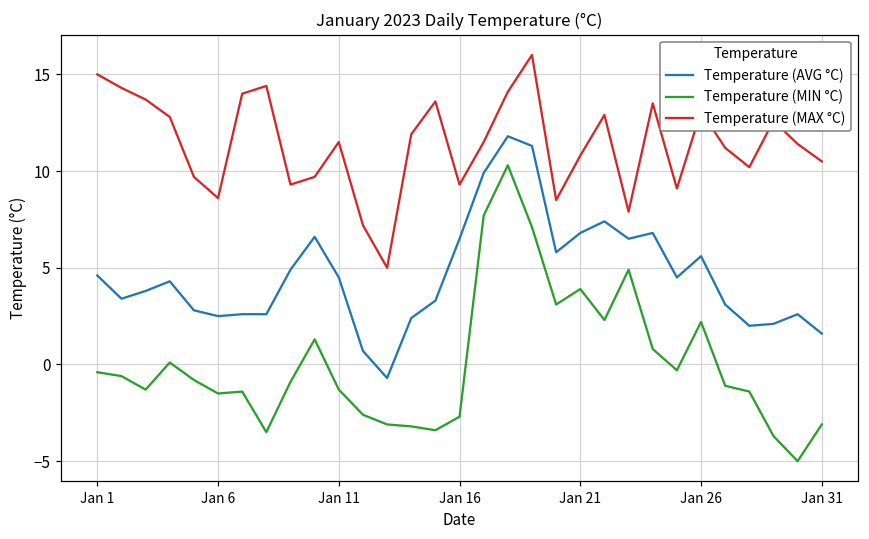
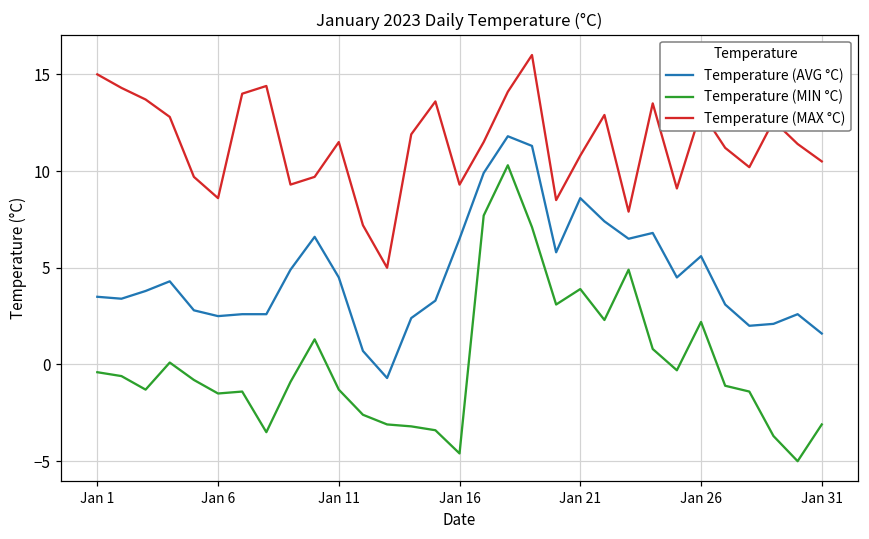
Temperature (AVG °C), Jan 1: 4.6 -> 3.5
Temperature (MIN °C), Jan 16: -2.7 -> -4.6
Temperature (AVG °C), Jan 21: 6.8 -> 8.6
